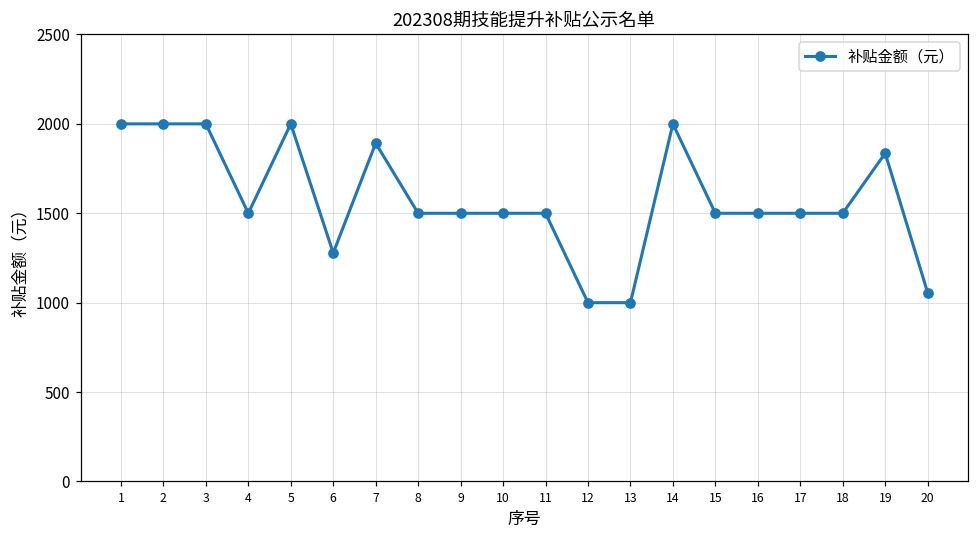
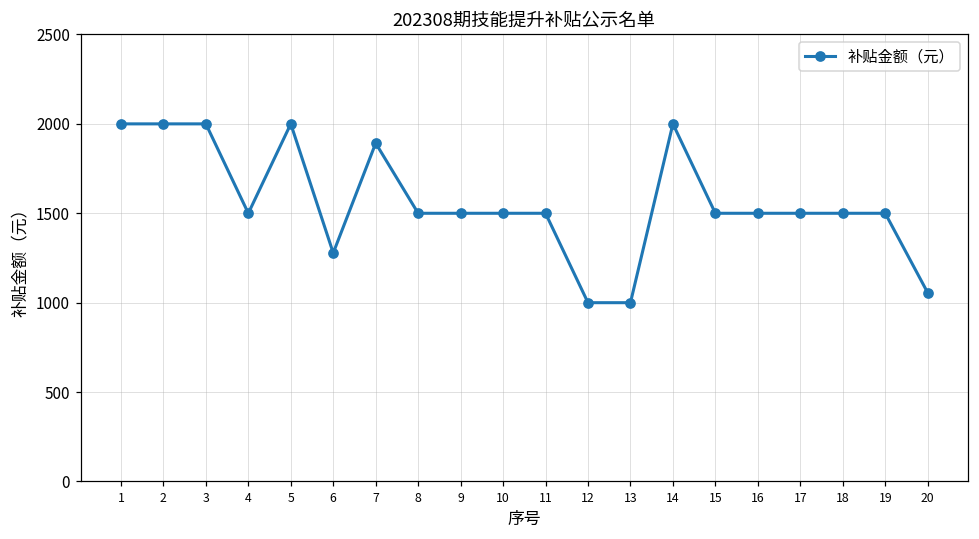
19: 1840 -> 1500
